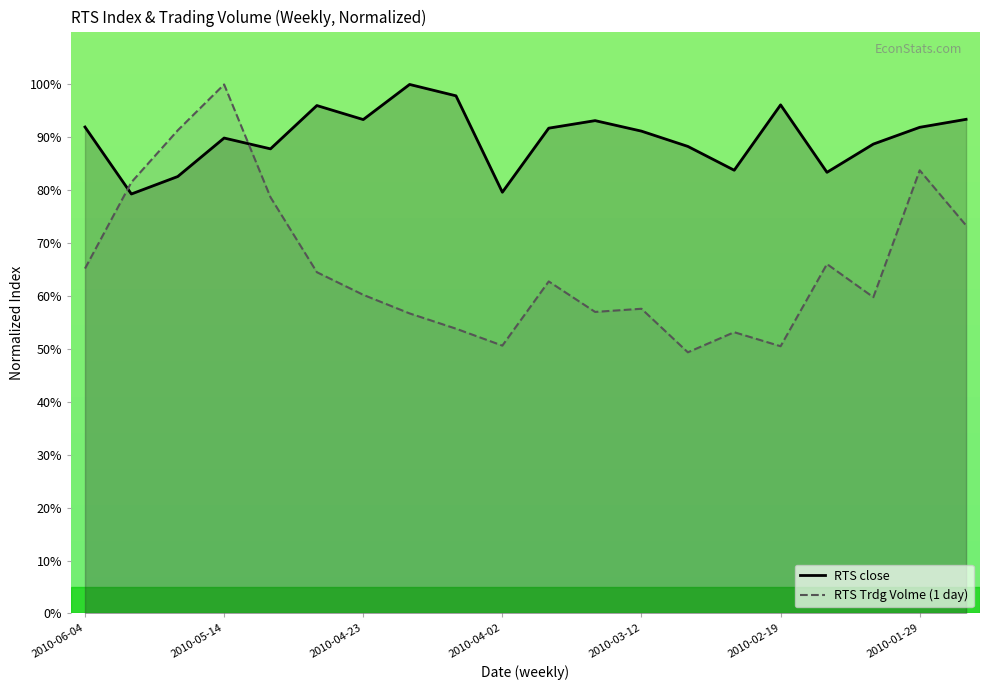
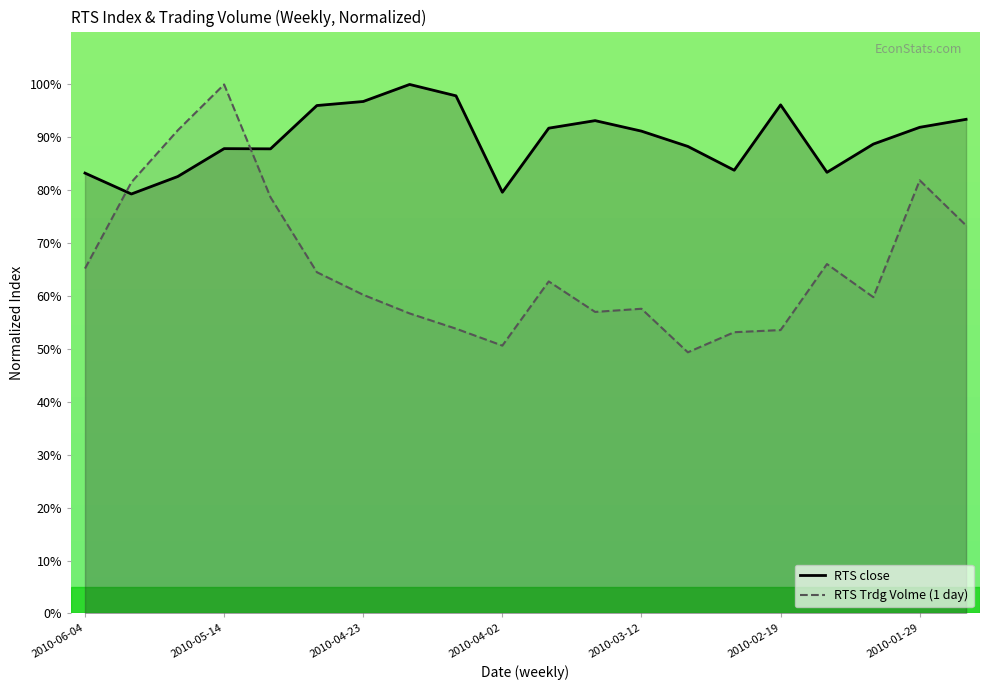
RTS close, 2010-06-04: 92% -> 83%
RTS close, 2010-05-14: 90% -> 88%
RTS close, 2010-04-23: 93% -> 97%
RTS Trdg Volme (1 day), 2010-02-19: 51% -> 54%
RTS Trdg Volme (1 day), 2010-01-29: 84% -> 82%
